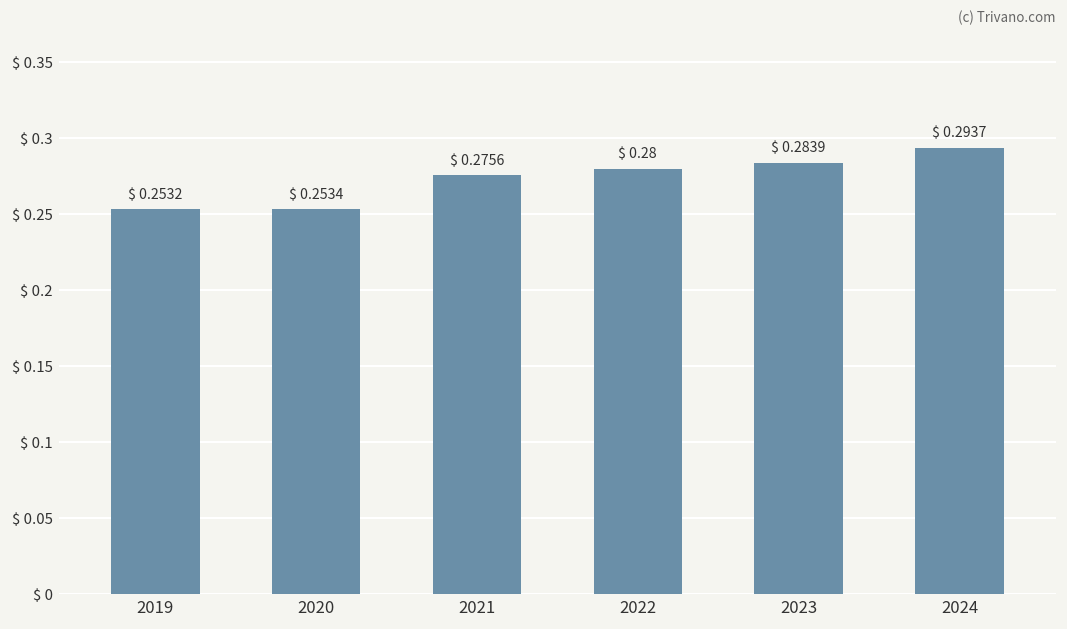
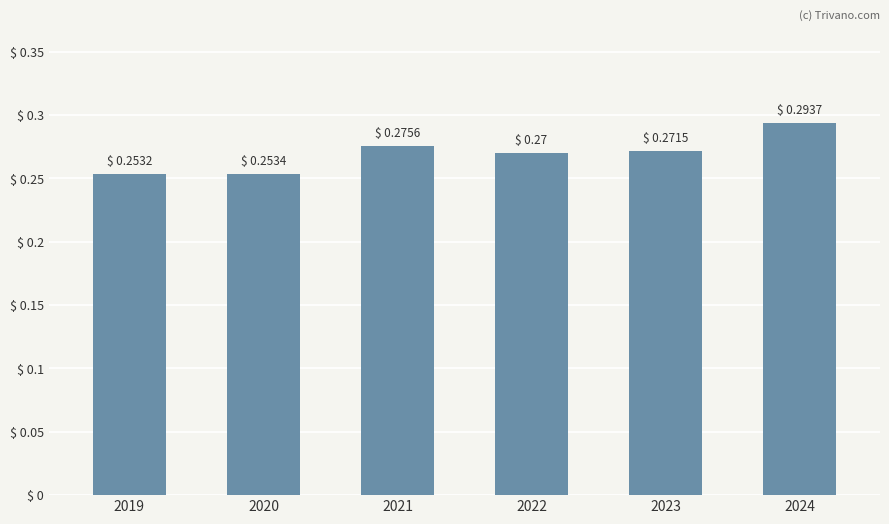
2022: 0.28 -> 0.27
2023: 0.2839 -> 0.2715
